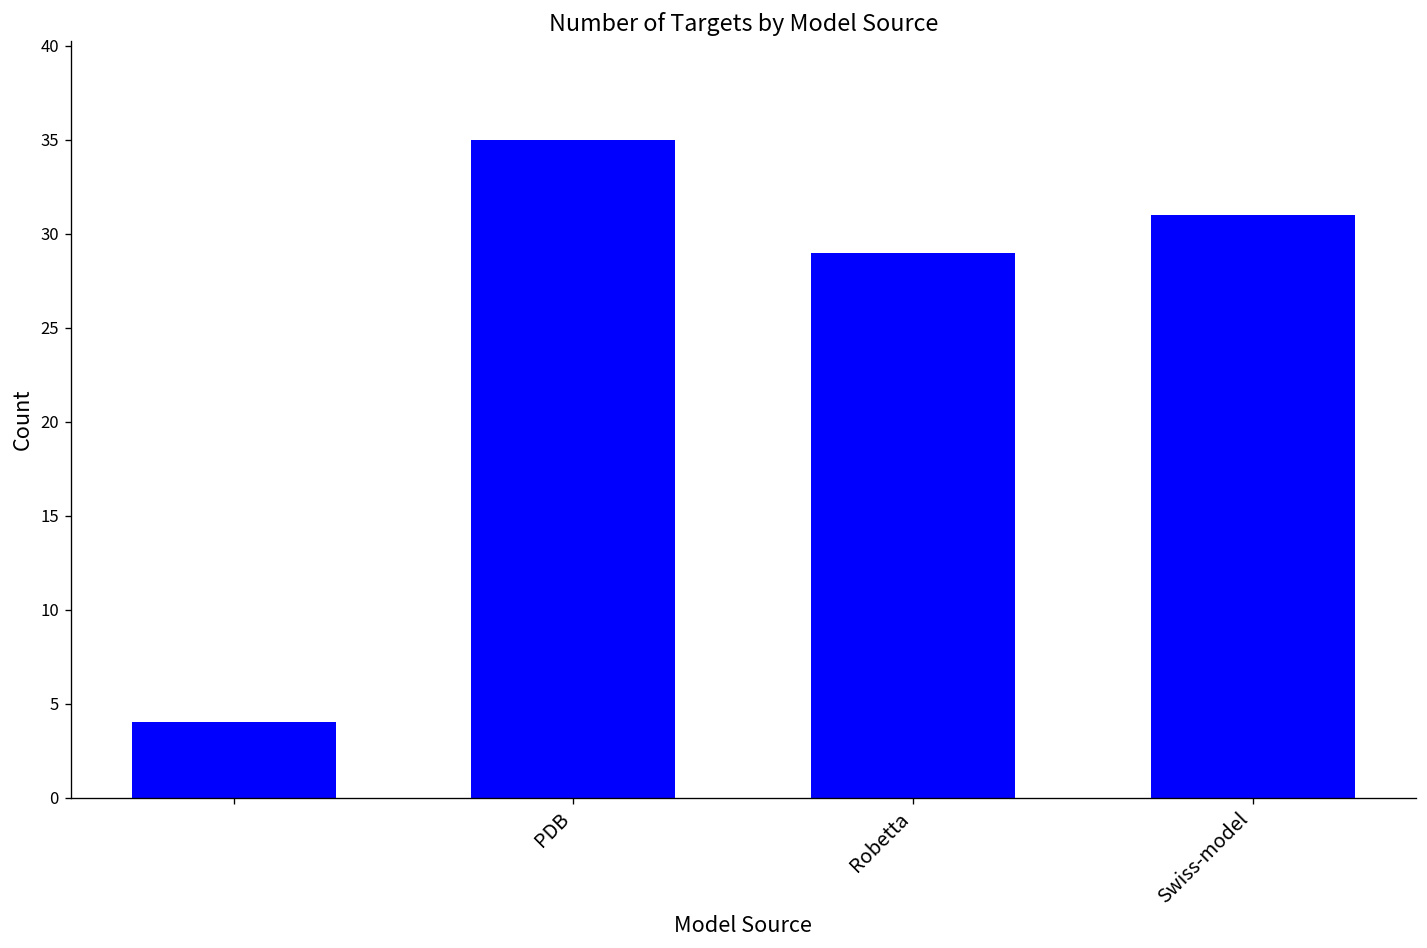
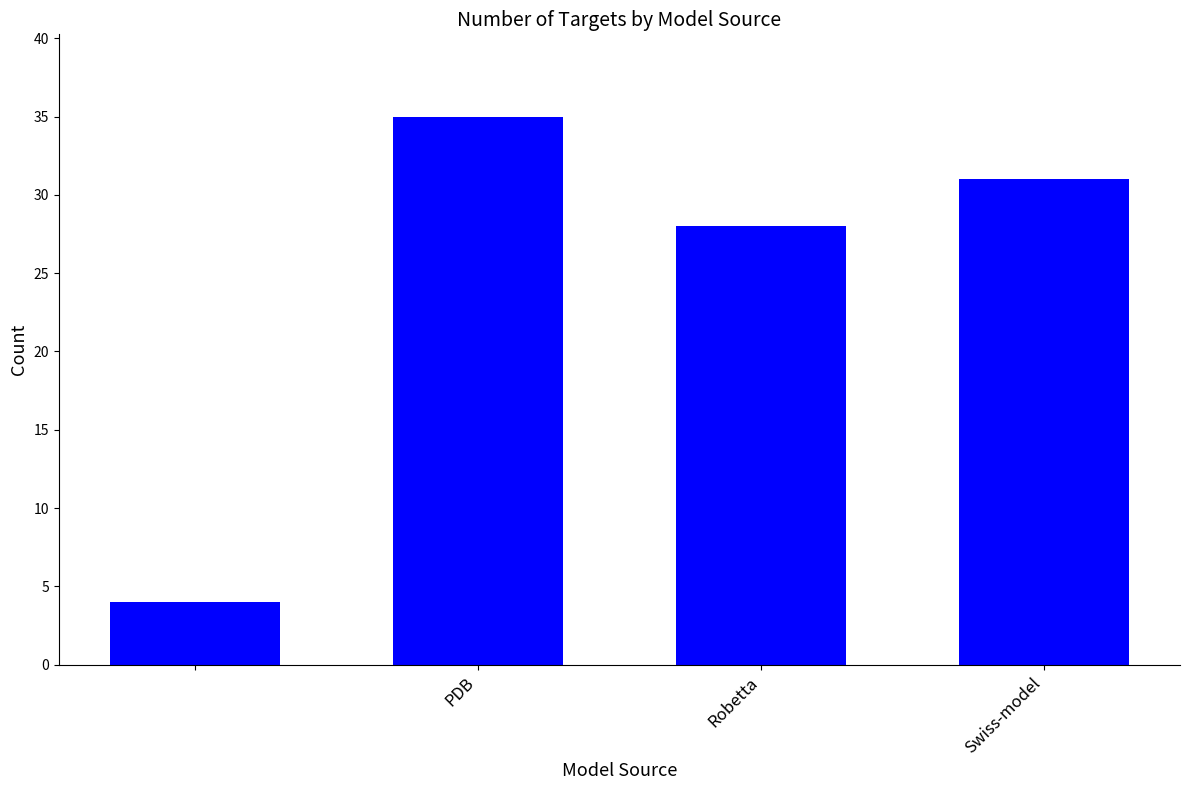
Robetta: 29 -> 28
